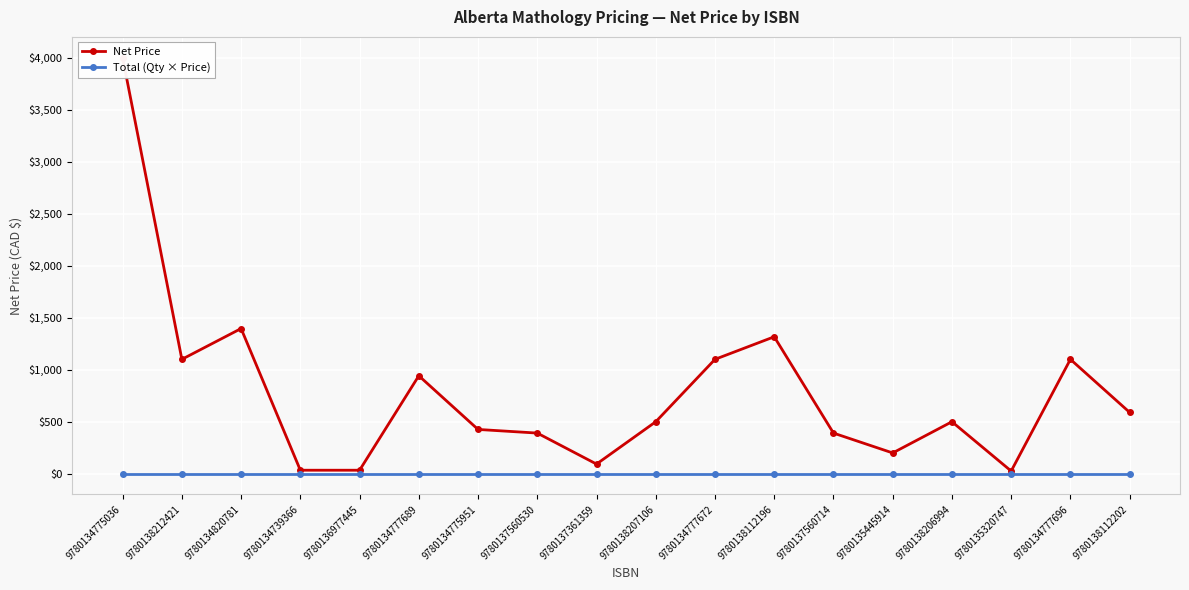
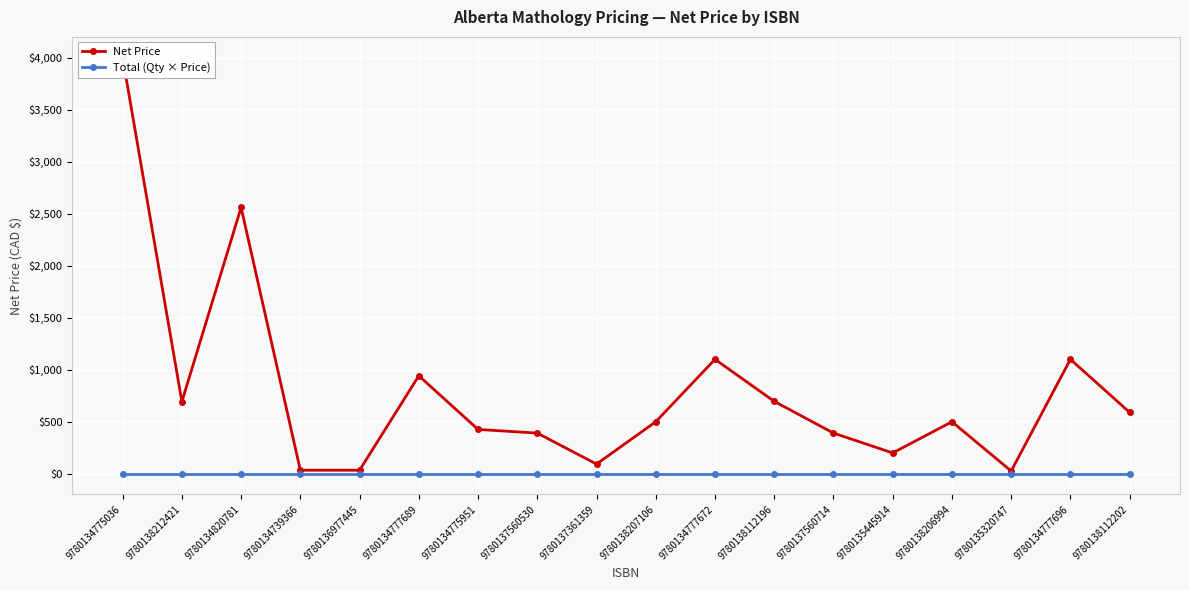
Net Price, 9780138212421: $1,100 -> $690
Net Price, 9780134820781: $1,400 -> $2,560
Net Price, 9780138112196: $1,320 -> $700
